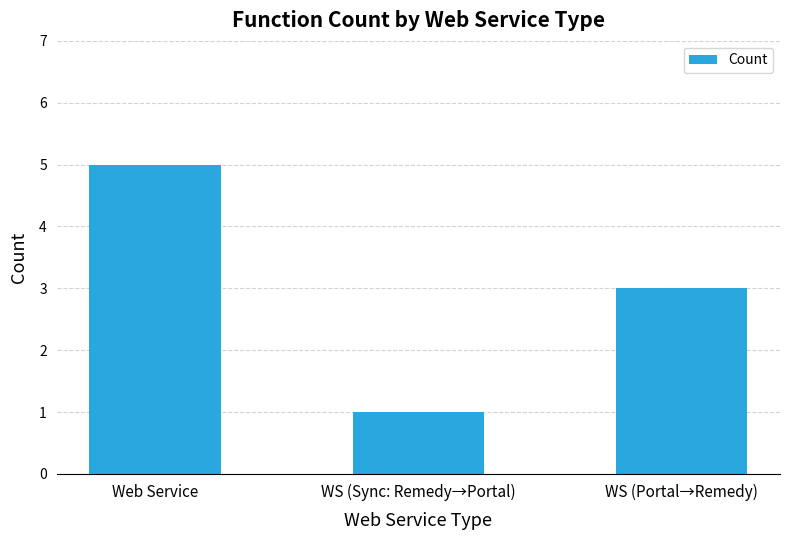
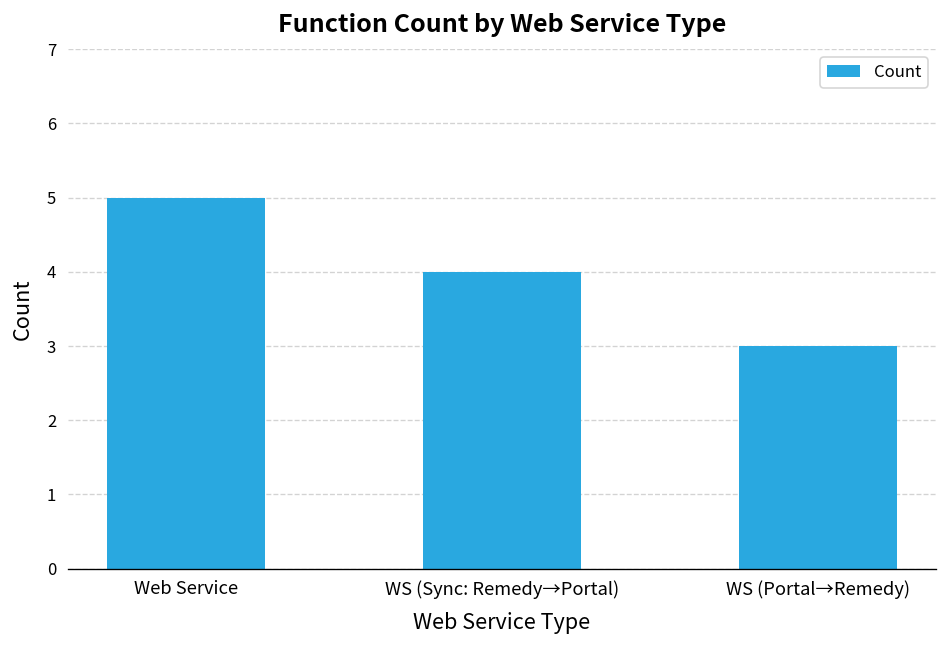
WS (Sync: Remedy→Portal): 1 -> 4
